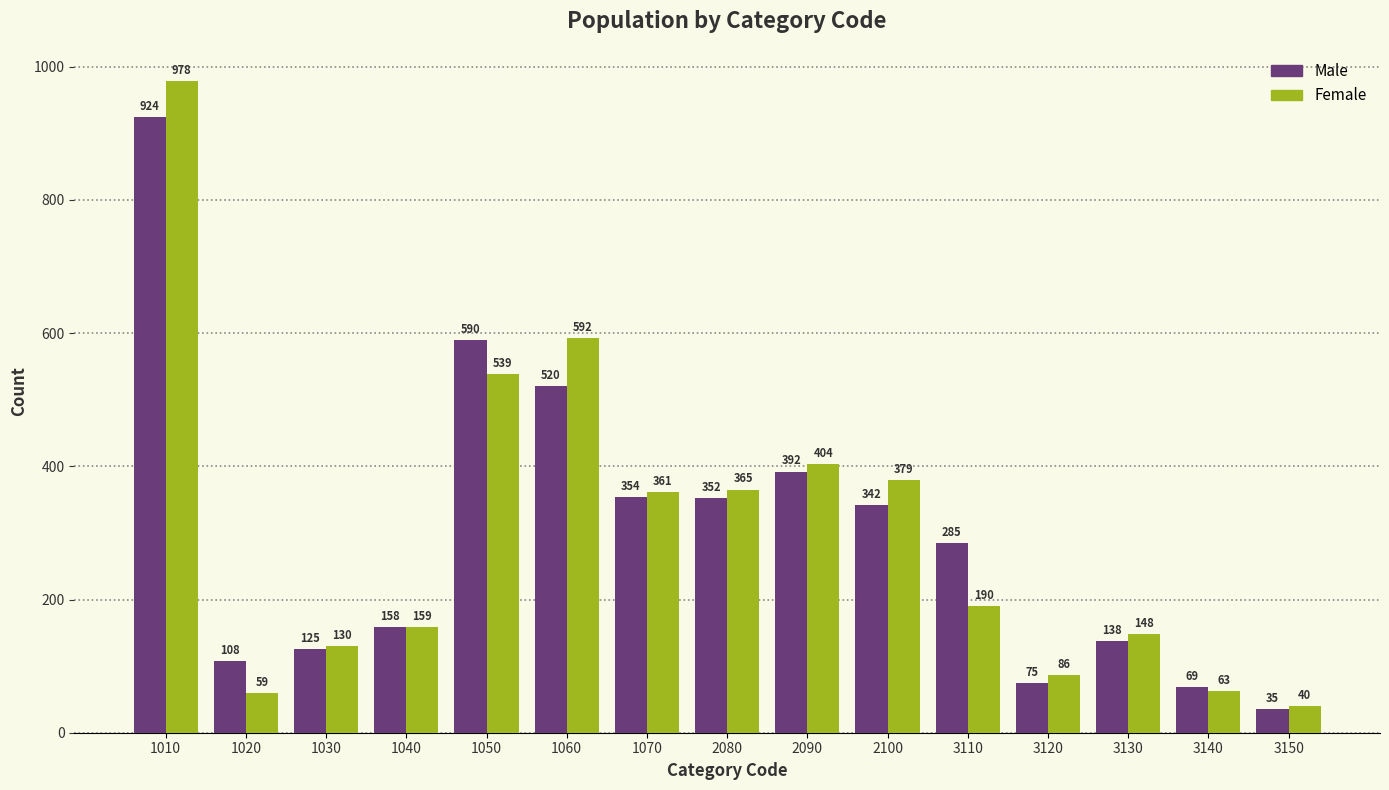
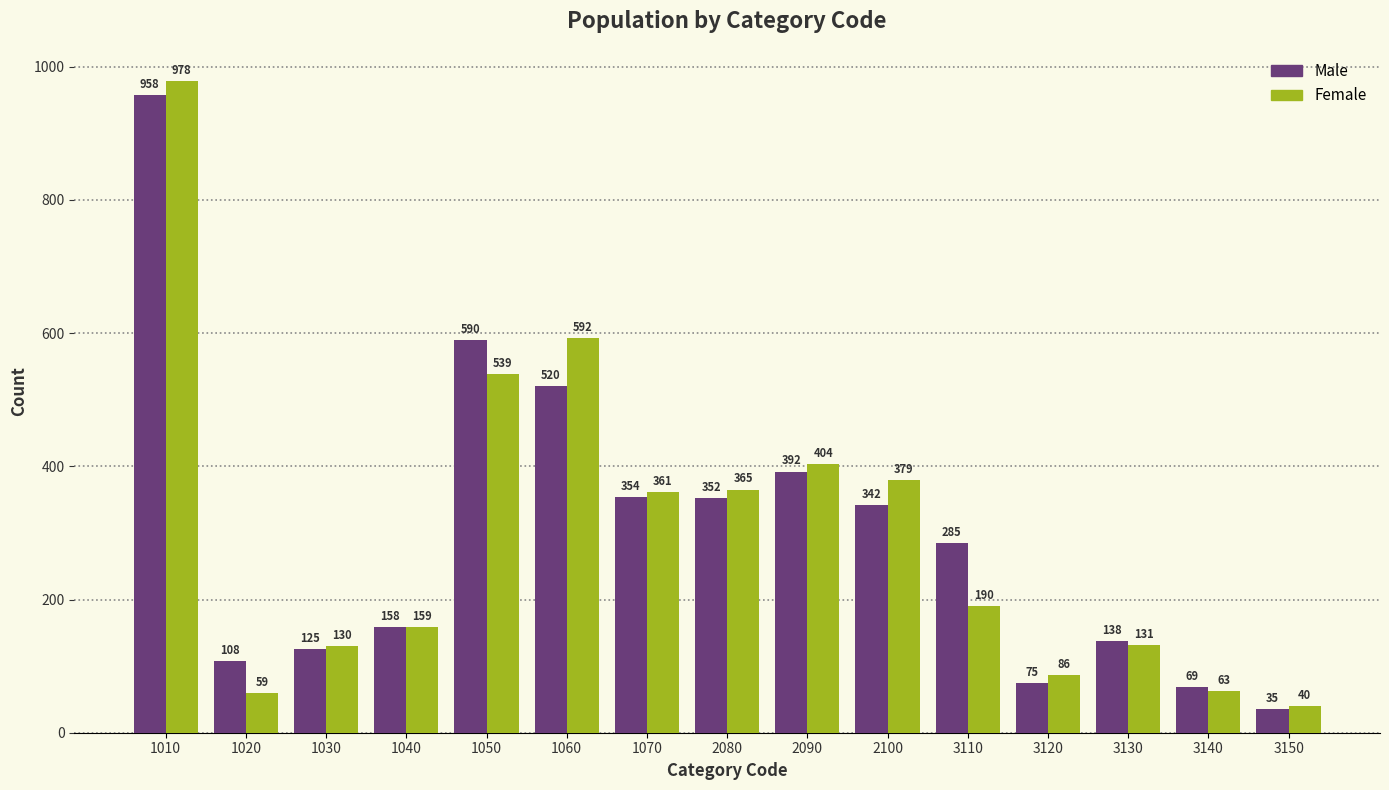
Male, 1010: 924 -> 958
Female, 3130: 148 -> 131
